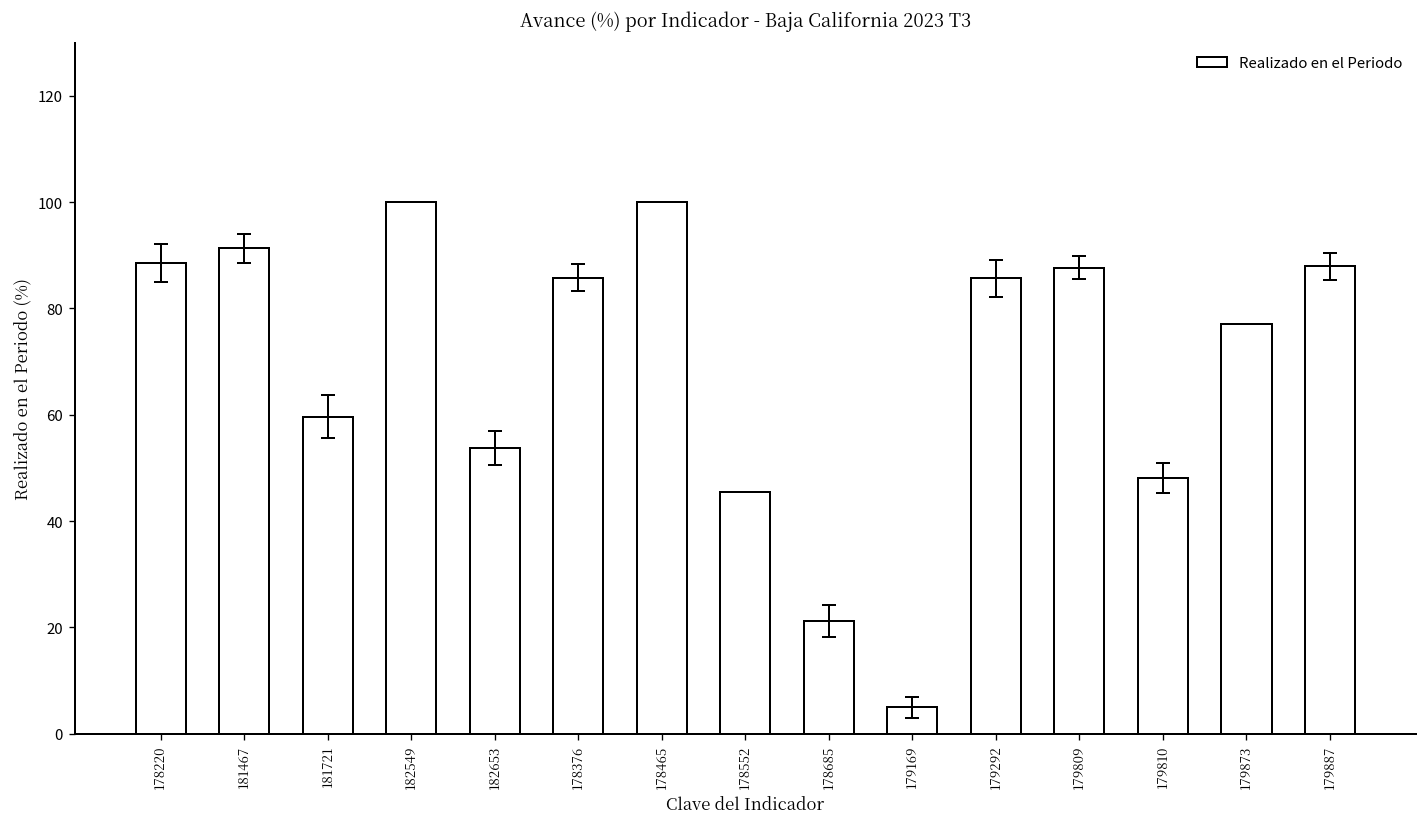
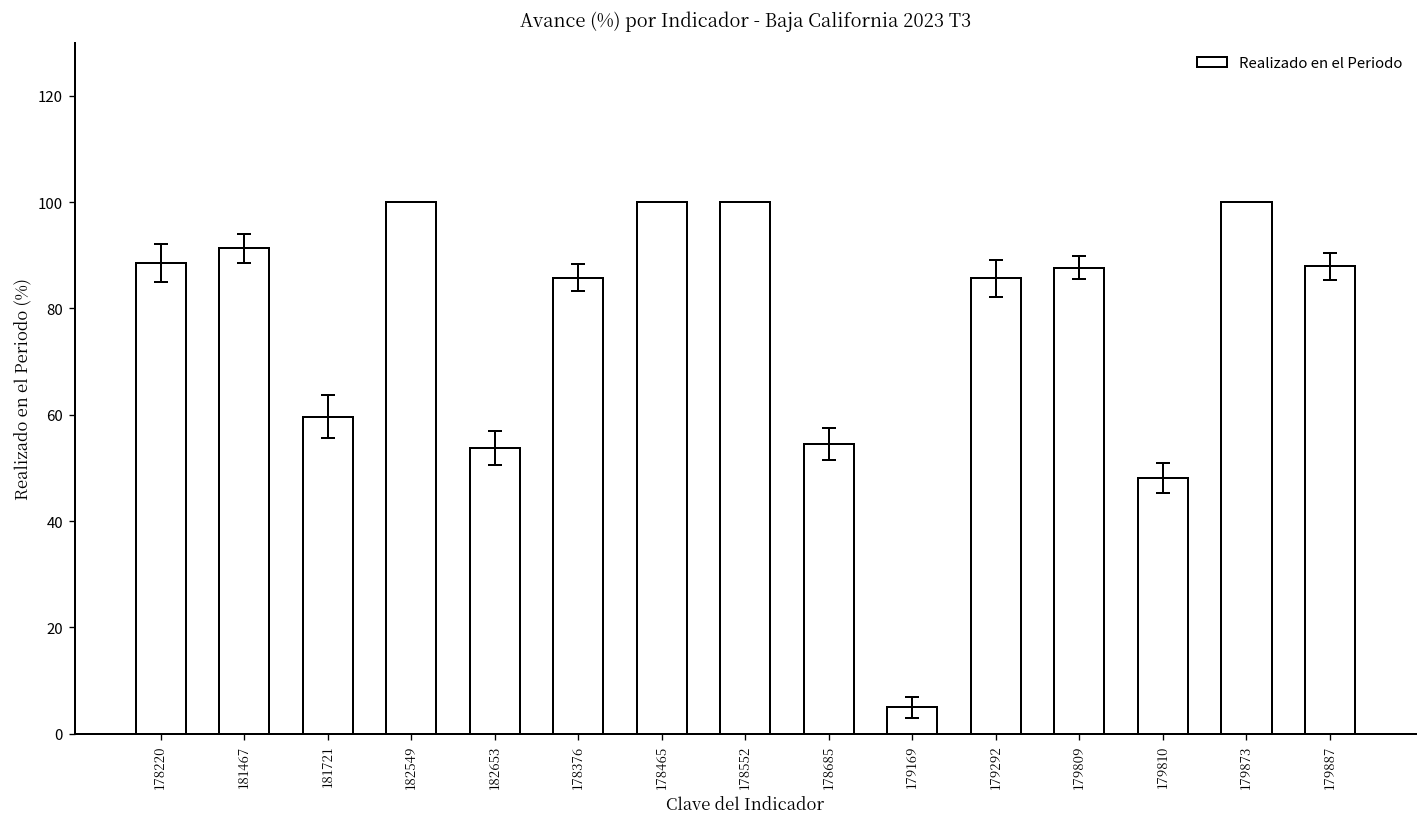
Realizado en el Periodo, 178552: 46 -> 100
Realizado en el Periodo, 178685: 21 -> 54
Realizado en el Periodo, 179873: 77 -> 100
